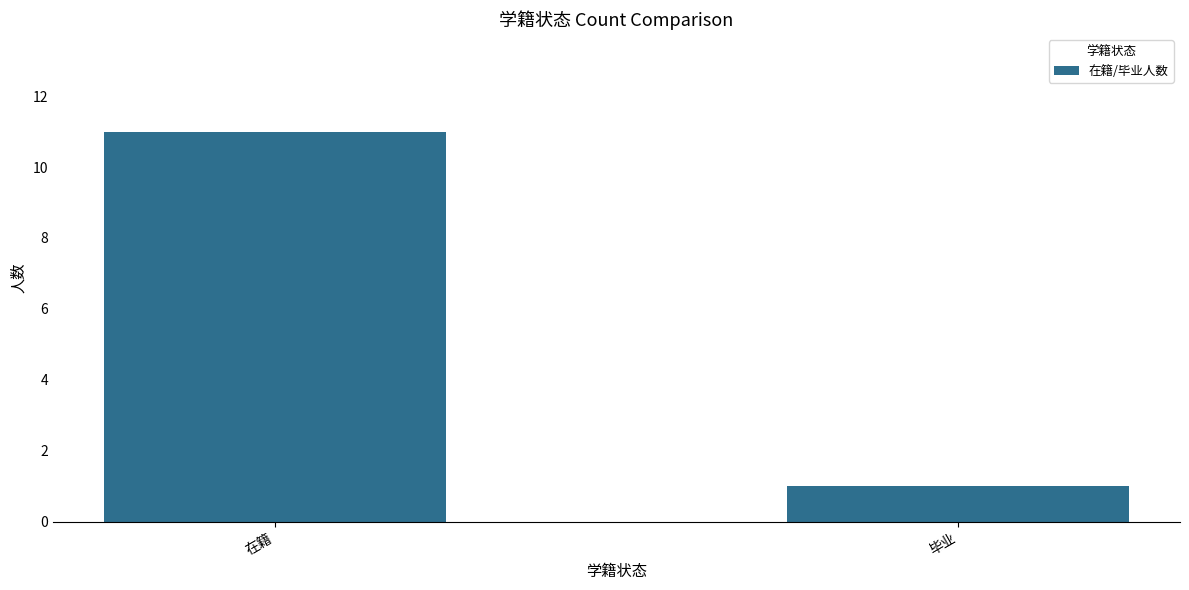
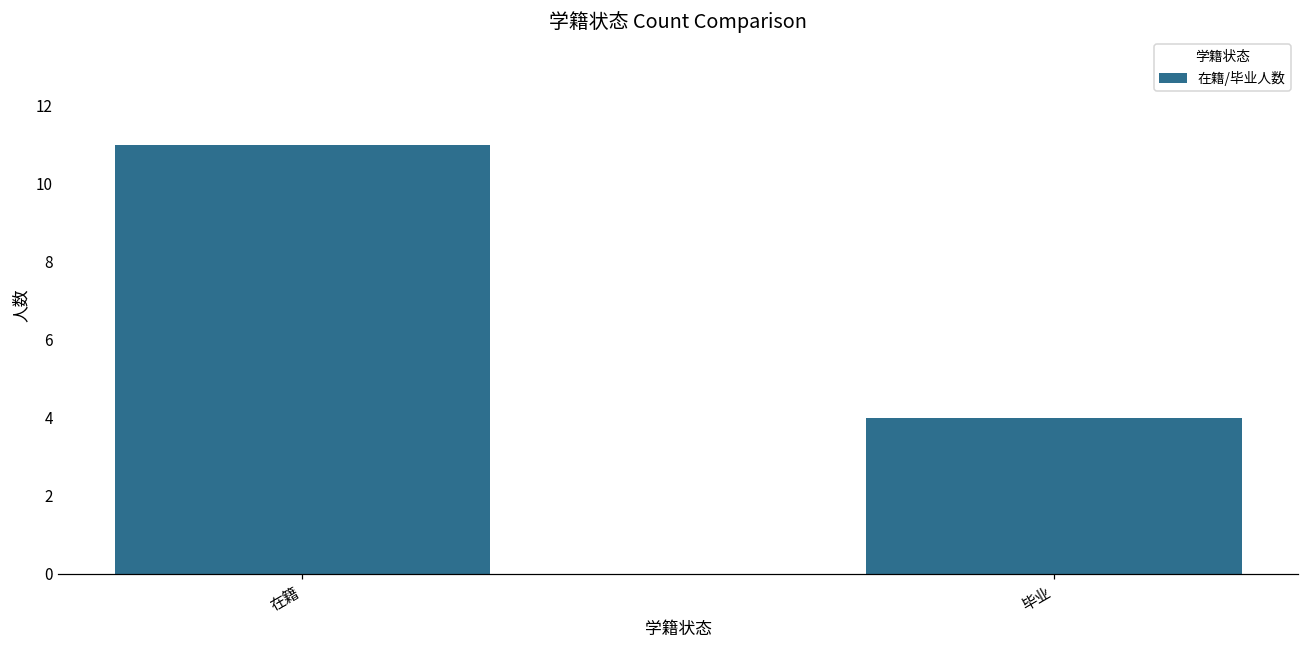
毕业: 1 -> 4
